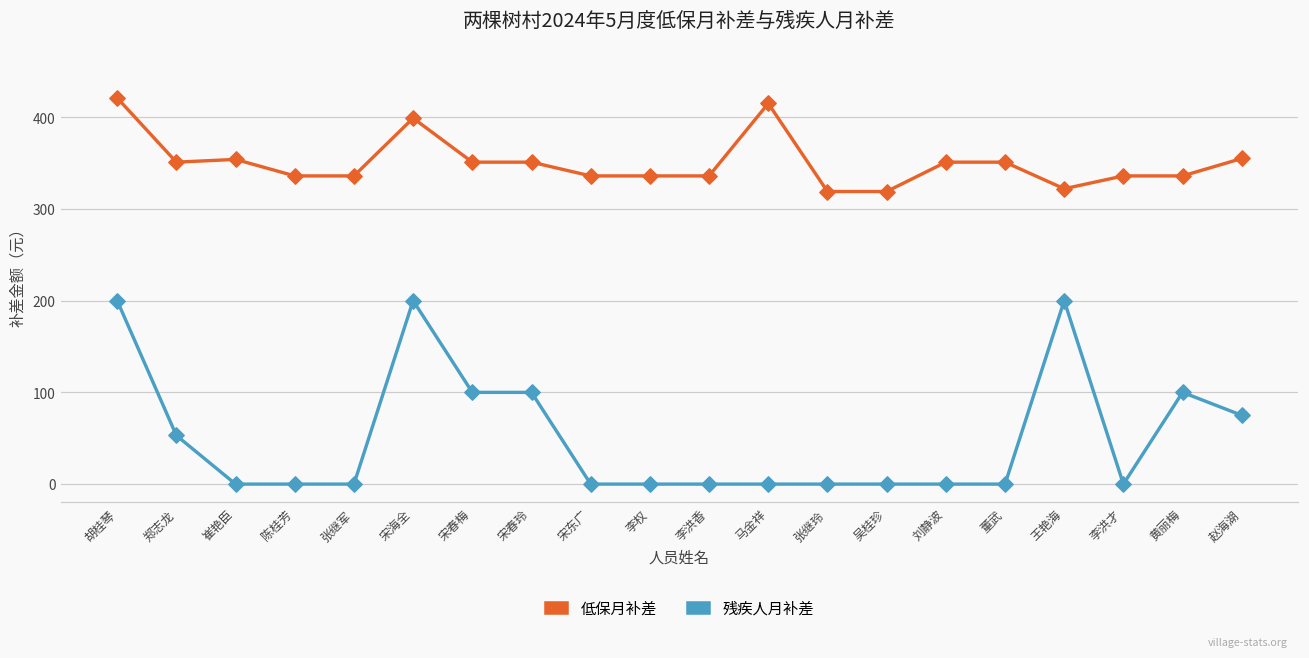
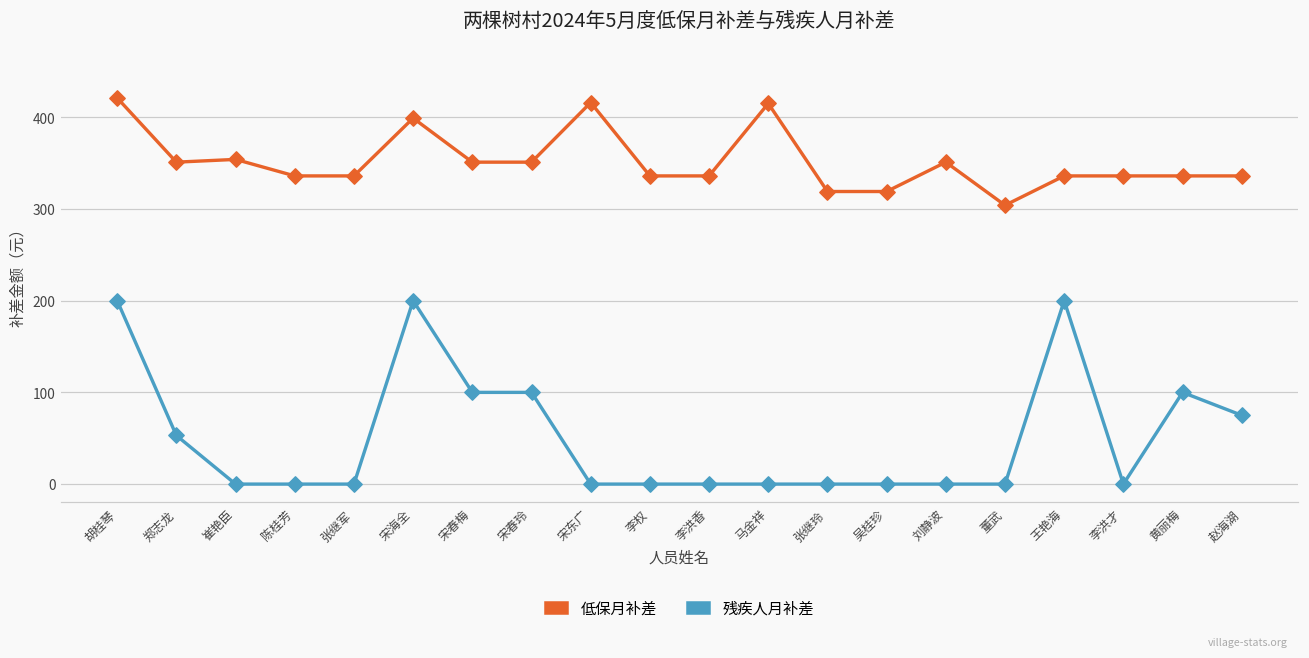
低保月补差, 宋东广: 340 -> 420
低保月补差, 董武: 350 -> 300
低保月补差, 王艳海: 320 -> 340
低保月补差, 赵海湖: 360 -> 340
